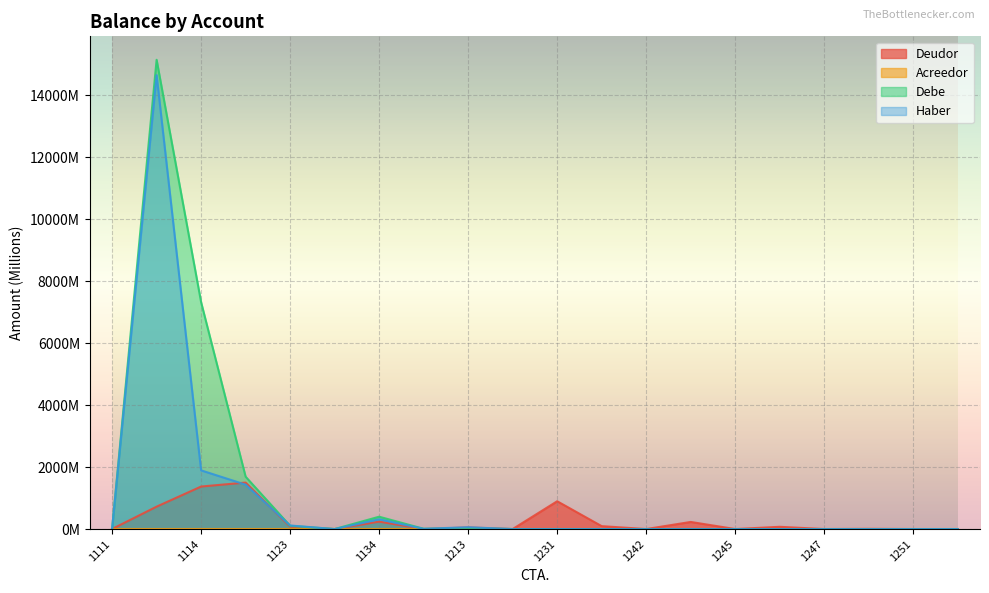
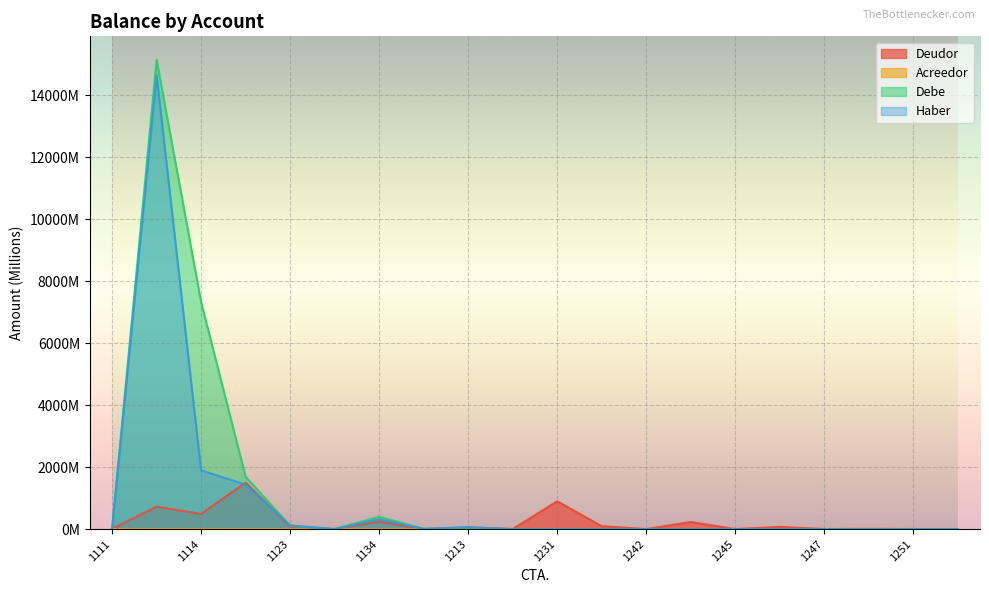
Deudor, 1114: 1400000000 -> 500000000
